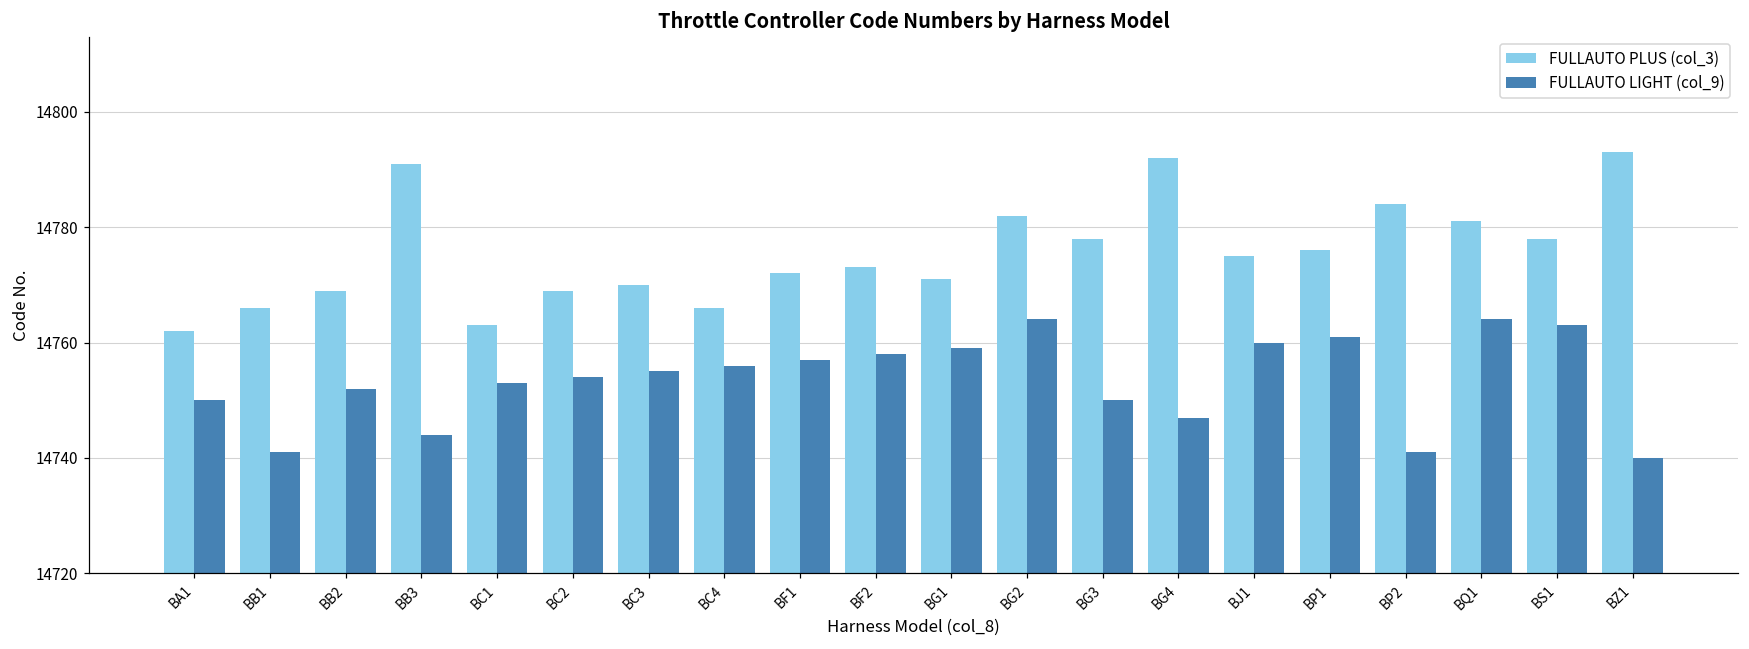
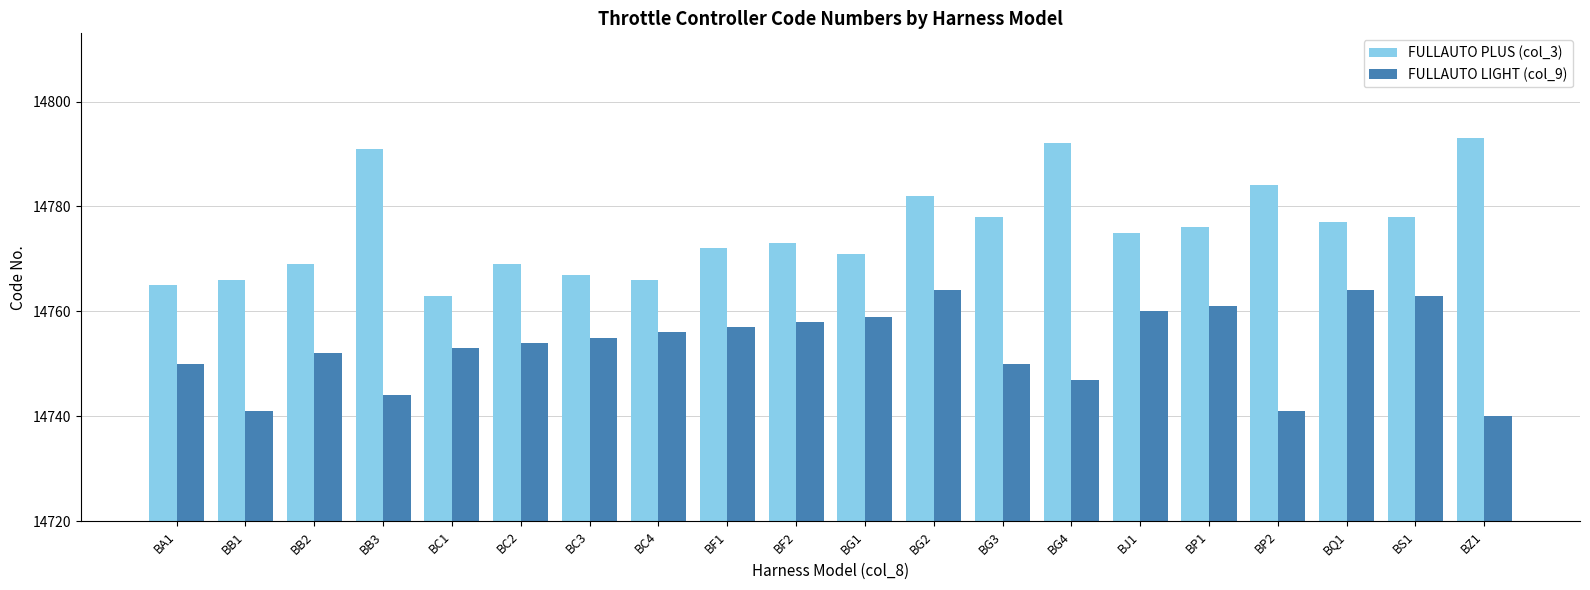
FULLAUTO PLUS (col_3), BA1: 14762 -> 14765
FULLAUTO PLUS (col_3), BC3: 14770 -> 14767
FULLAUTO PLUS (col_3), BQ1: 14781 -> 14777
